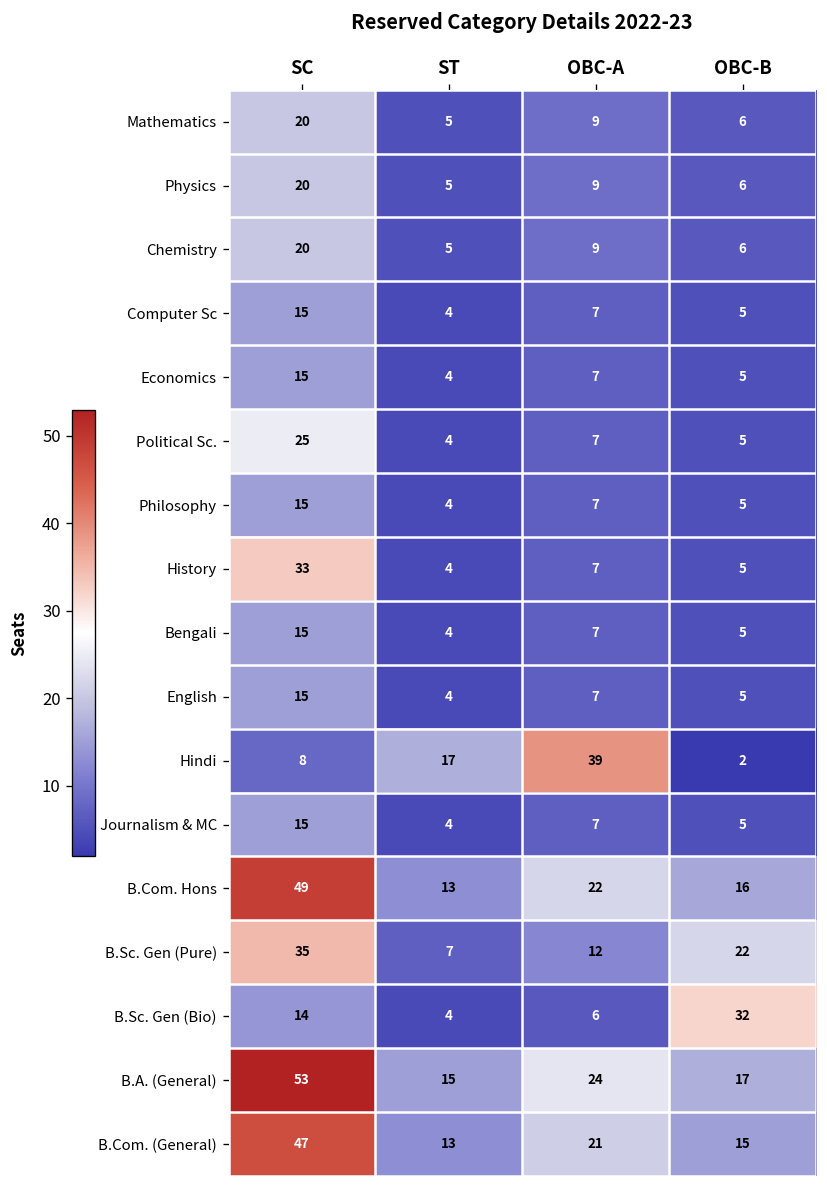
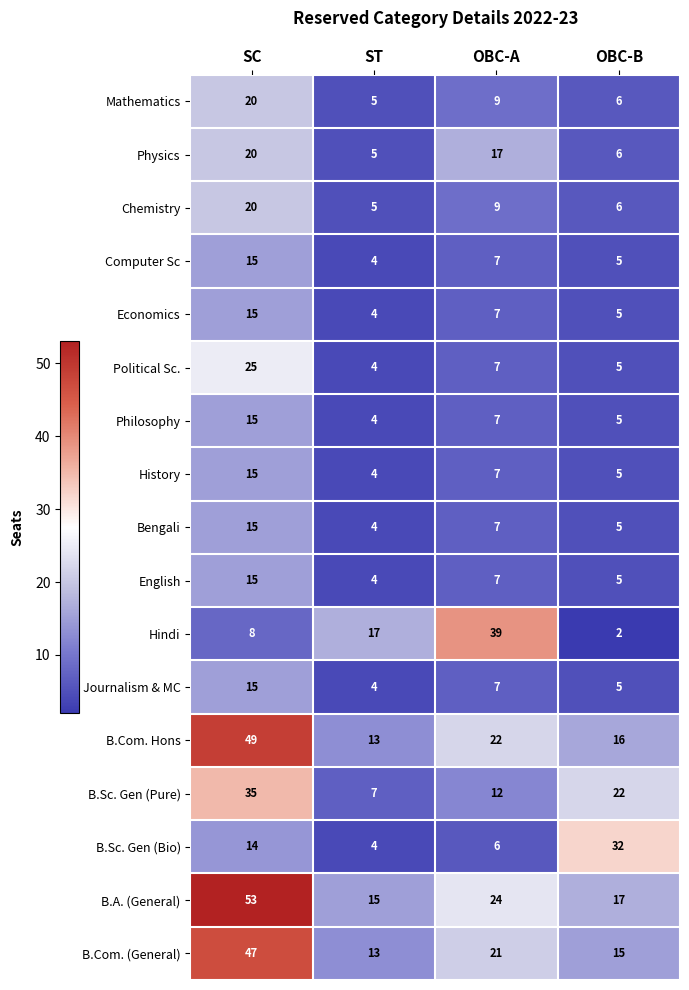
Physics, OBC-A: 9 -> 17
History, SC: 33 -> 15
